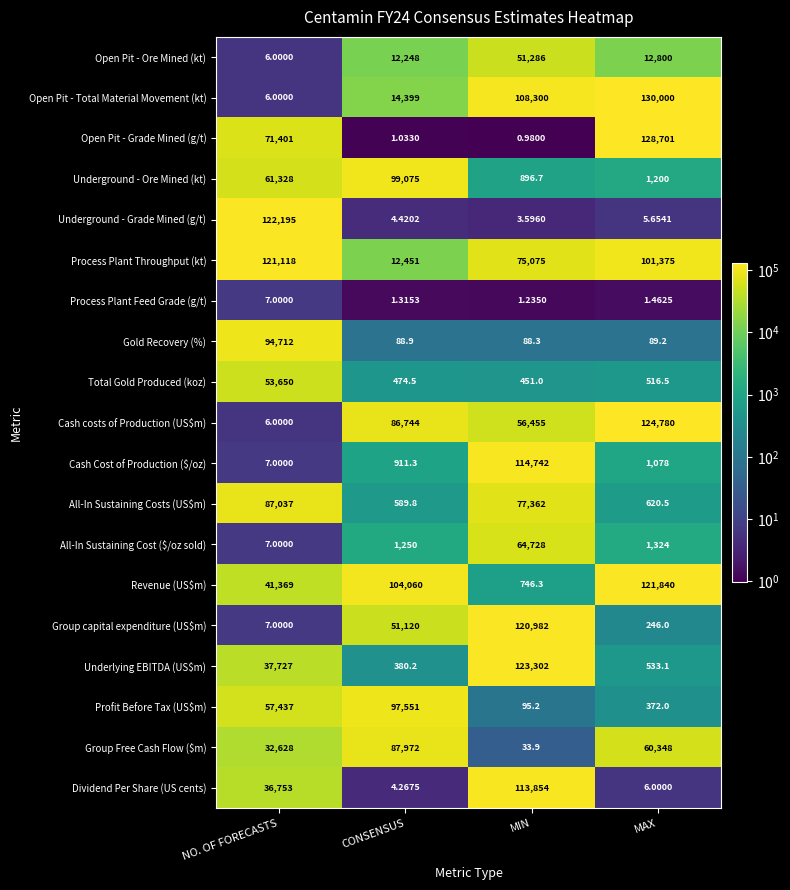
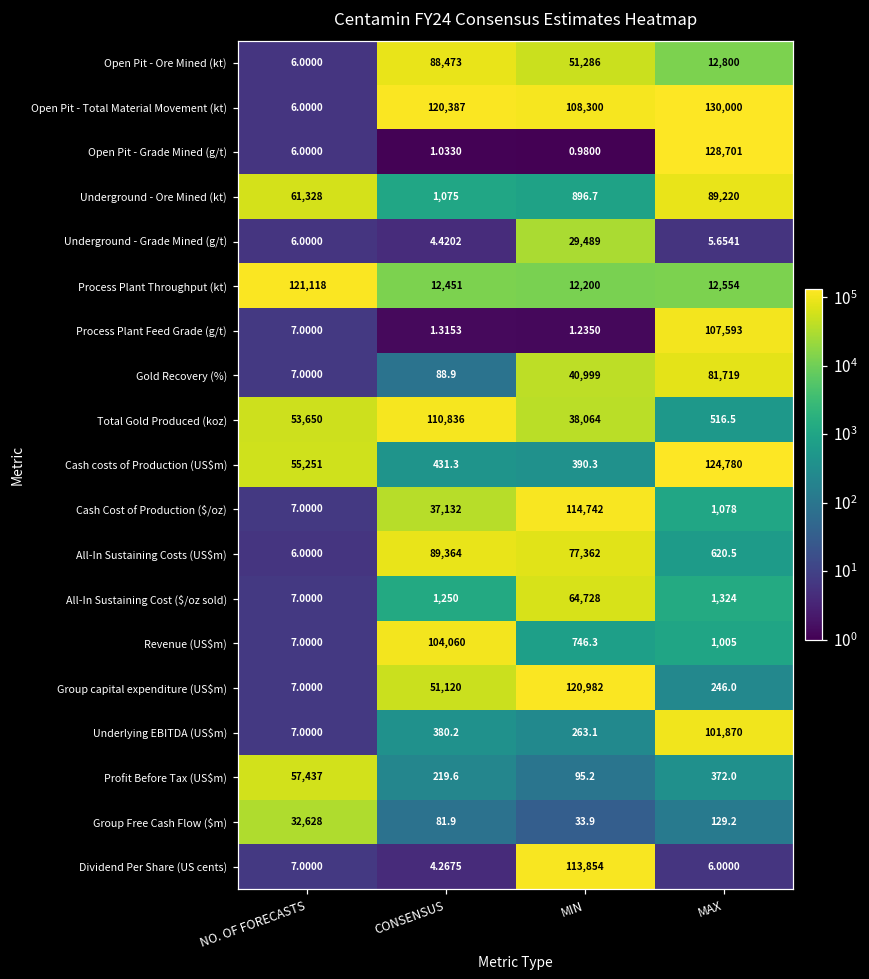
Open Pit - Ore Mined (kt), CONSENSUS: 12,248 -> 88,473
Open Pit - Total Material Movement (kt), CONSENSUS: 14,399 -> 120,387
Open Pit - Grade Mined (g/t), NO. OF FORECASTS: 71,401 -> 6.0000
Underground - Ore Mined (kt), CONSENSUS: 99,075 -> 1,075
Underground - Ore Mined (kt), MAX: 1,200 -> 89,220
Underground - Grade Mined (g/t), NO. OF FORECASTS: 122,195 -> 6.0000
Underground - Grade Mined (g/t), MIN: 3.5960 -> 29,489
Process Plant Throughput (kt), MIN: 75,075 -> 12,200
Process Plant Throughput (kt), MAX: 101,375 -> 12,554
Process Plant Feed Grade (g/t), MAX: 1.4625 -> 107,593
Gold Recovery (%), NO. OF FORECASTS: 94,712 -> 7.0000
Gold Recovery (%), MIN: 88.3 -> 40,999
Gold Recovery (%), MAX: 89.2 -> 81,719
Total Gold Produced (koz), CONSENSUS: 474.5 -> 110,836
Total Gold Produced (koz), MIN: 451.0 -> 38,064
Cash costs of Production (US$m), NO. OF FORECASTS: 6.0000 -> 55,251
Cash costs of Production (US$m), CONSENSUS: 86,744 -> 431.3
Cash costs of Production (US$m), MIN: 56,455 -> 390.3
Cash Cost of Production ($/oz), CONSENSUS: 911.3 -> 37,132
All-In Sustaining Costs (US$m), NO. OF FORECASTS: 87,037 -> 6.0000
All-In Sustaining Costs (US$m), CONSENSUS: 589.8 -> 89,364
Revenue (US$m), NO. OF FORECASTS: 41,369 -> 7.0000
Revenue (US$m), MAX: 121,840 -> 1,005
Underlying EBITDA (US$m), NO. OF FORECASTS: 37,727 -> 7.0000
Underlying EBITDA (US$m), MIN: 123,302 -> 263.1
Underlying EBITDA (US$m), MAX: 533.1 -> 101,870
Profit Before Tax (US$m), CONSENSUS: 97,551 -> 219.6
Group Free Cash Flow ($m), CONSENSUS: 87,972 -> 81.9
Group Free Cash Flow ($m), MAX: 60,348 -> 129.2
Dividend Per Share (US cents), NO. OF FORECASTS: 36,753 -> 7.0000
